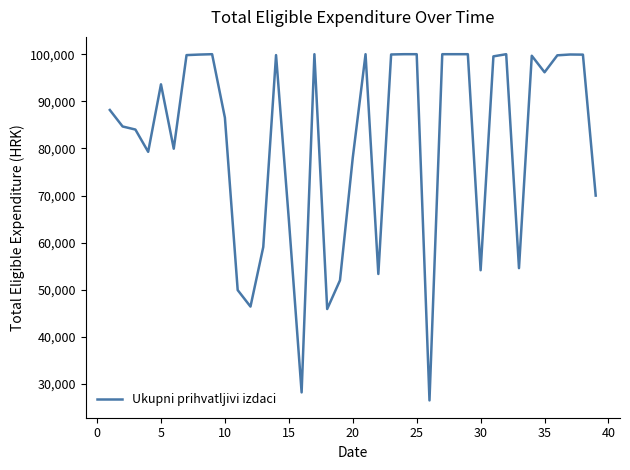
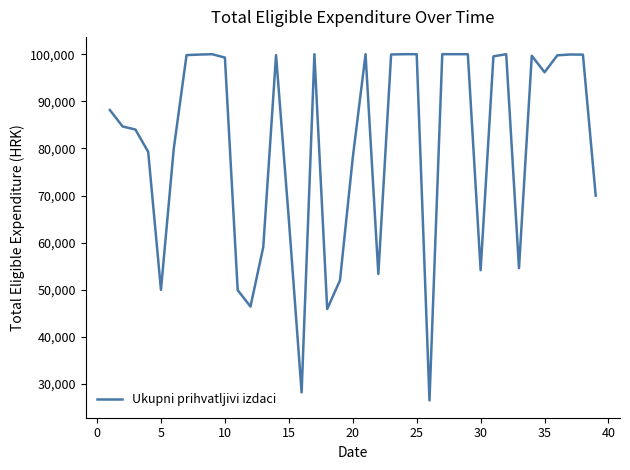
5: 94,000 -> 50,000
10: 87,000 -> 99,000
